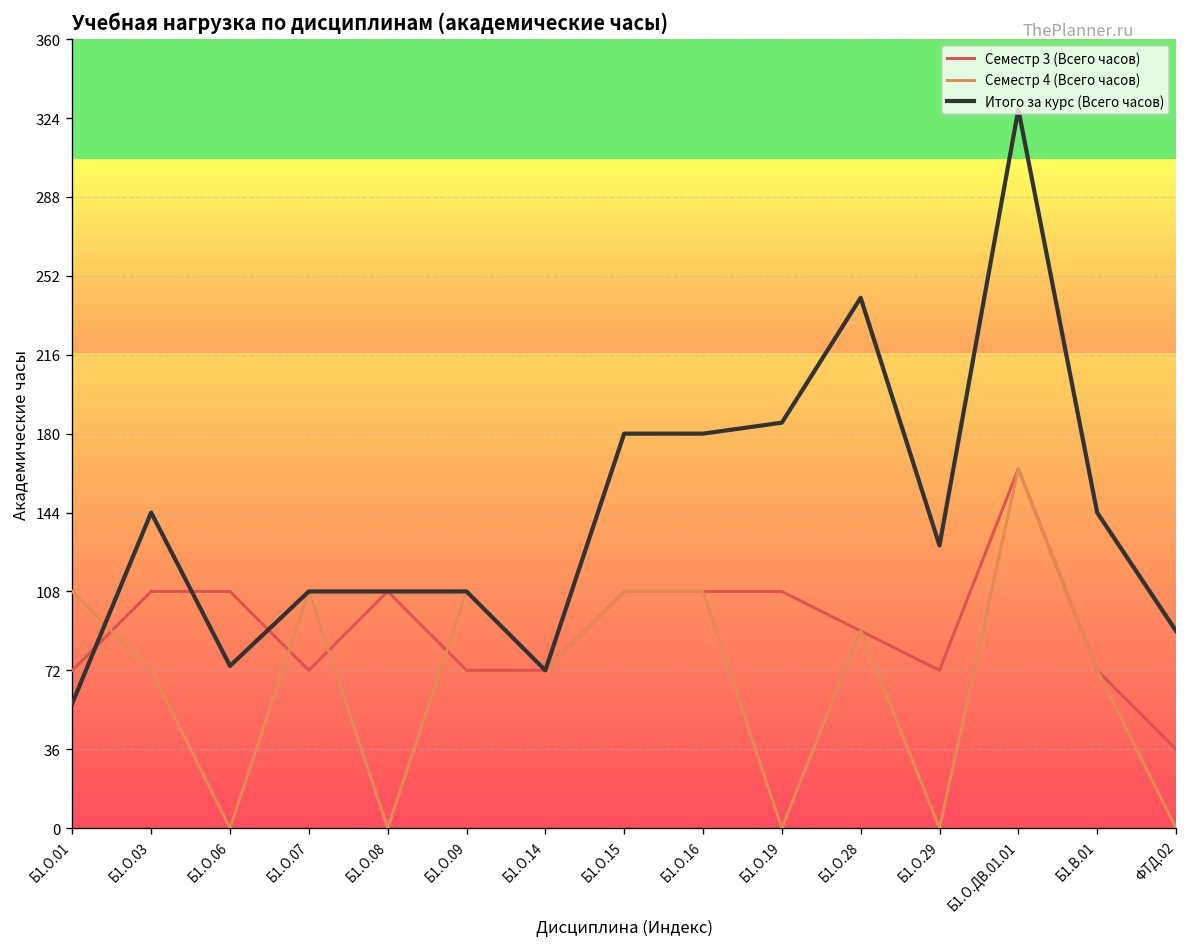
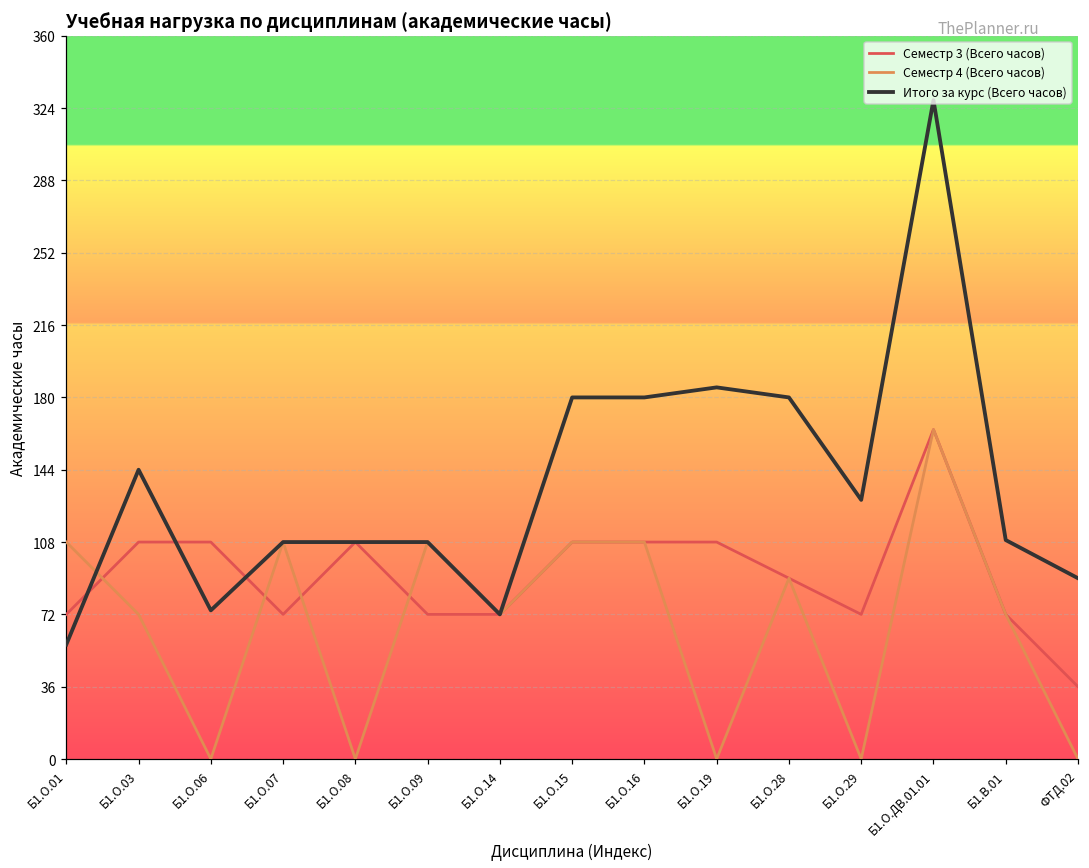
Итого за курс (Всего часов), Б1.О.28: 242 -> 180
Итого за курс (Всего часов), Б1.В.01: 144 -> 109
